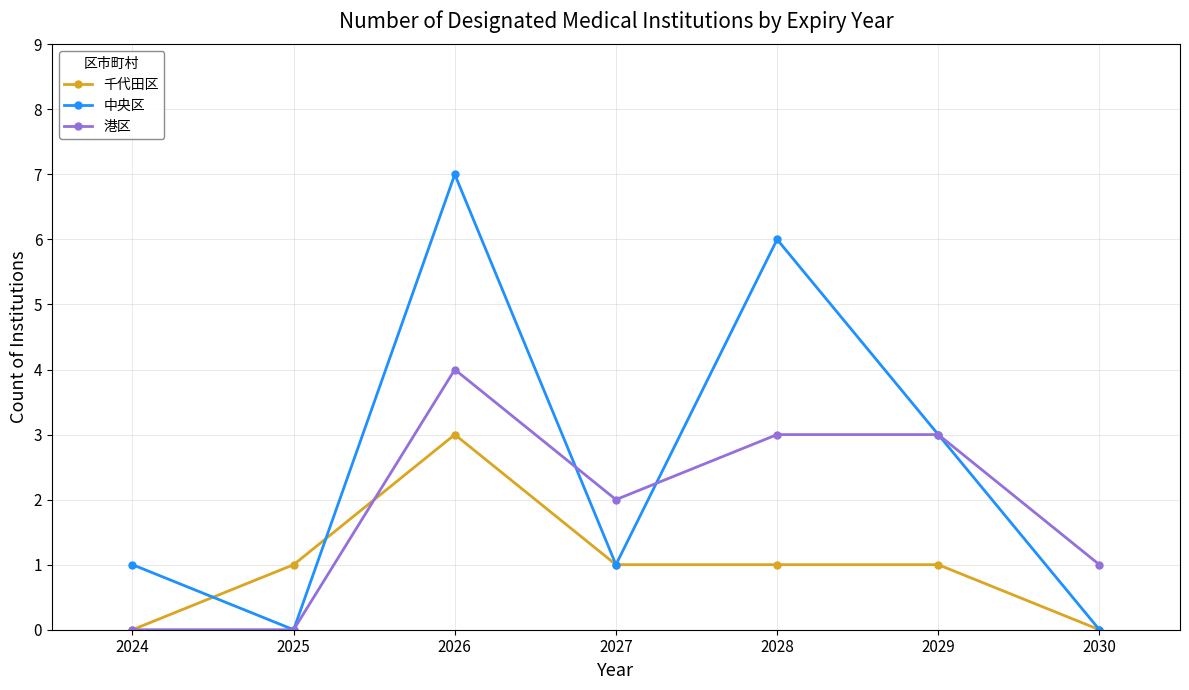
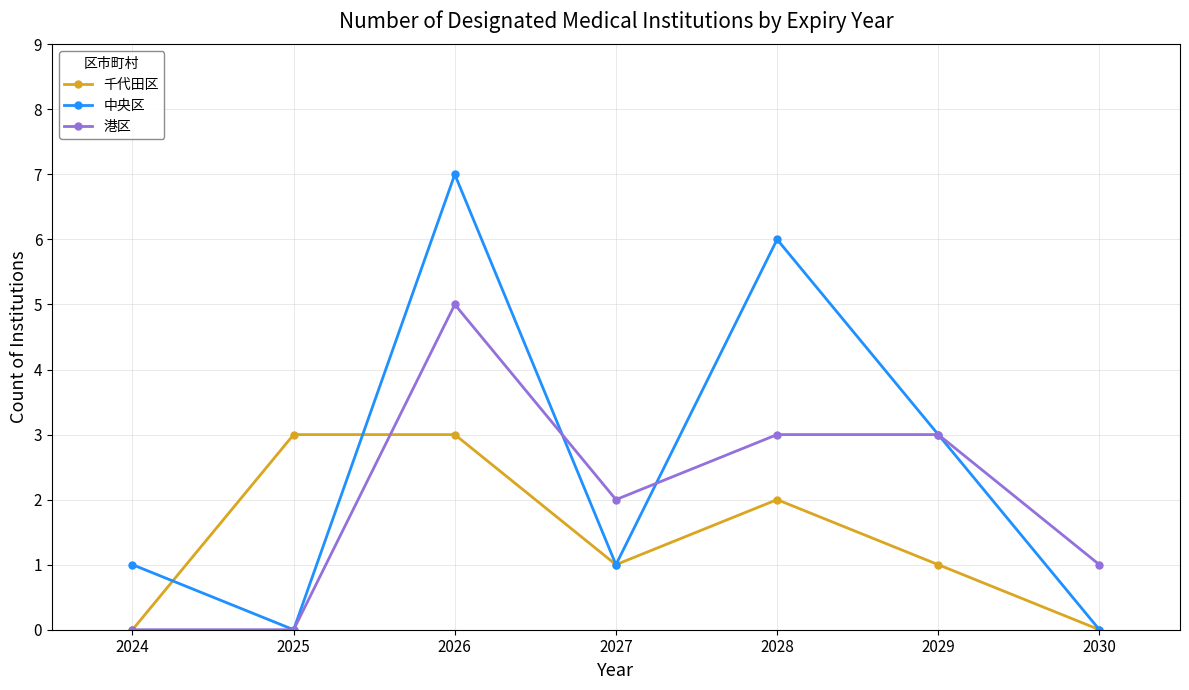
千代田区, 2025: 1 -> 3
港区, 2026: 4 -> 5
千代田区, 2028: 1 -> 2
